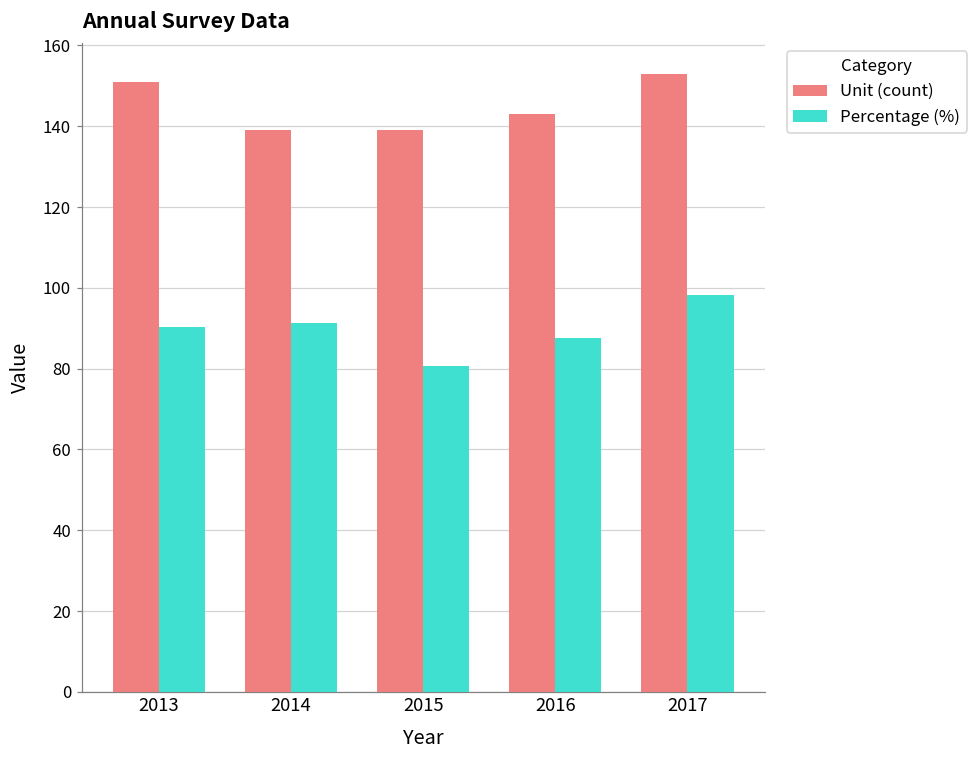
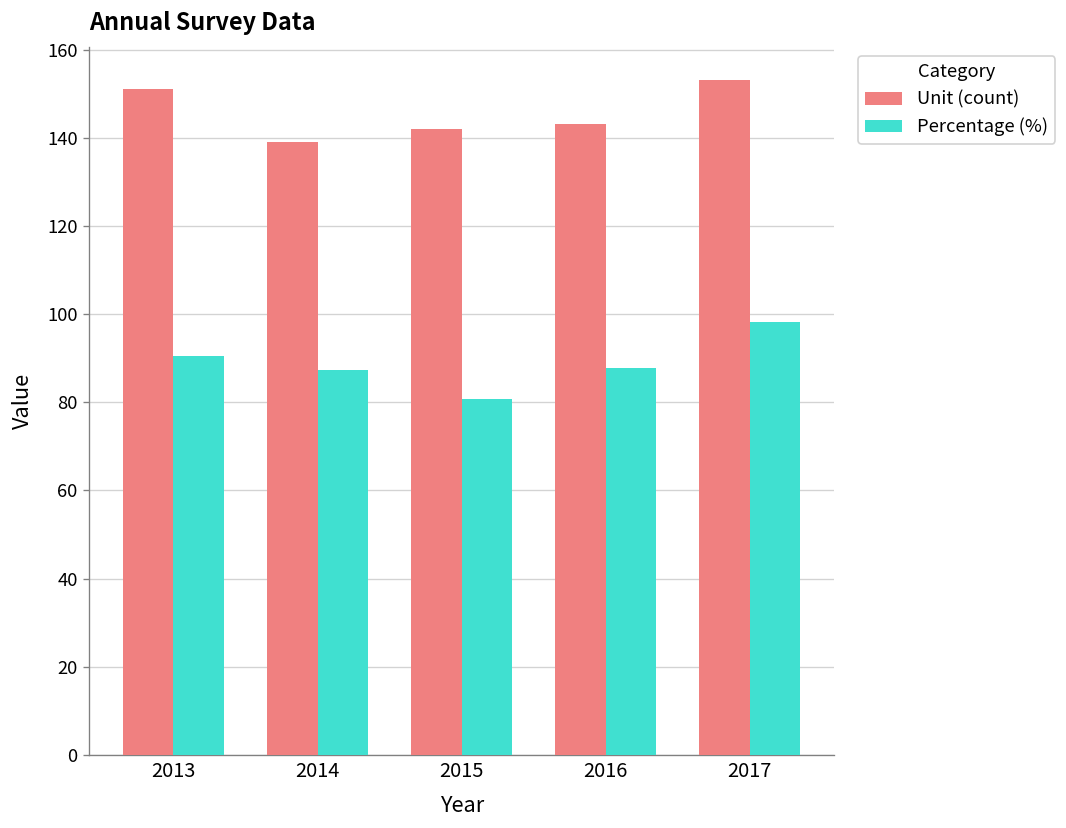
Percentage (%), 2014: 91 -> 87
Unit (count), 2015: 139 -> 142
